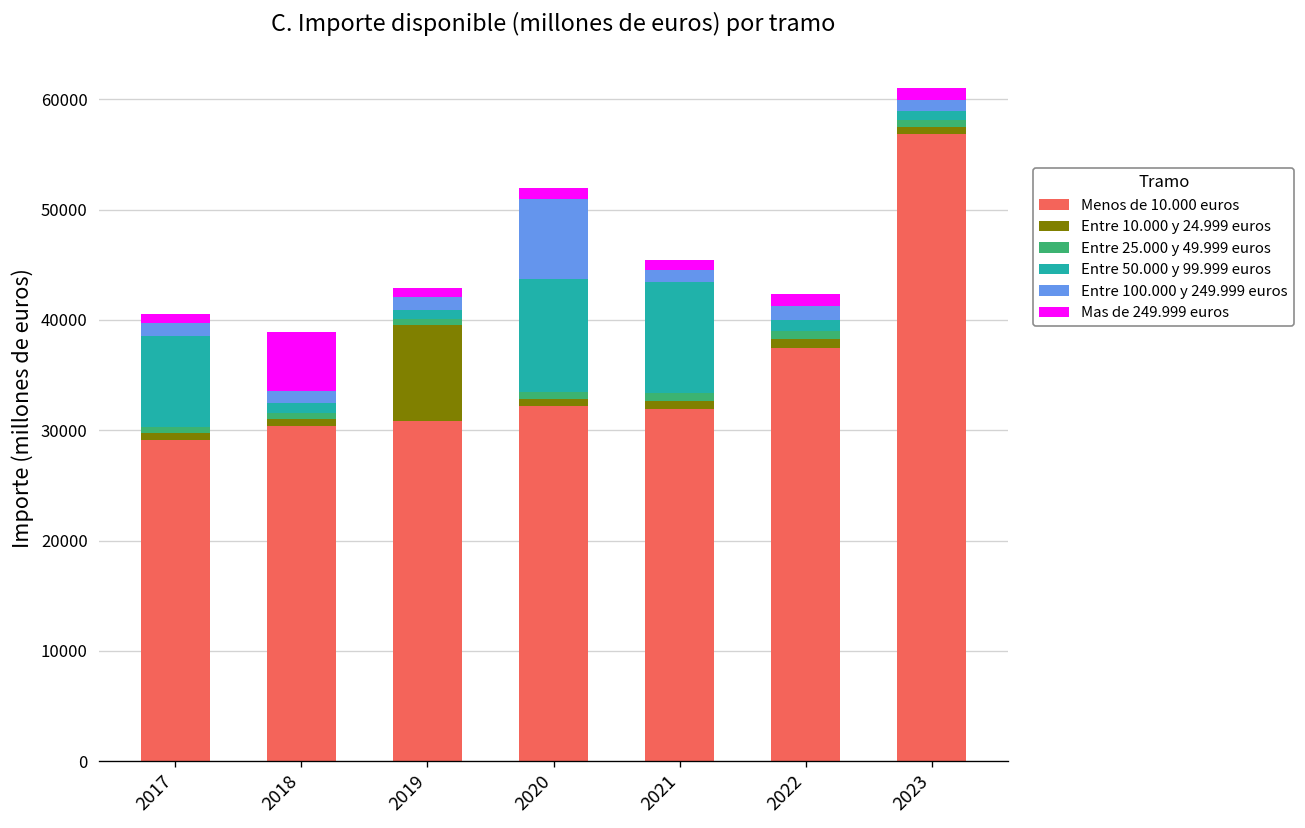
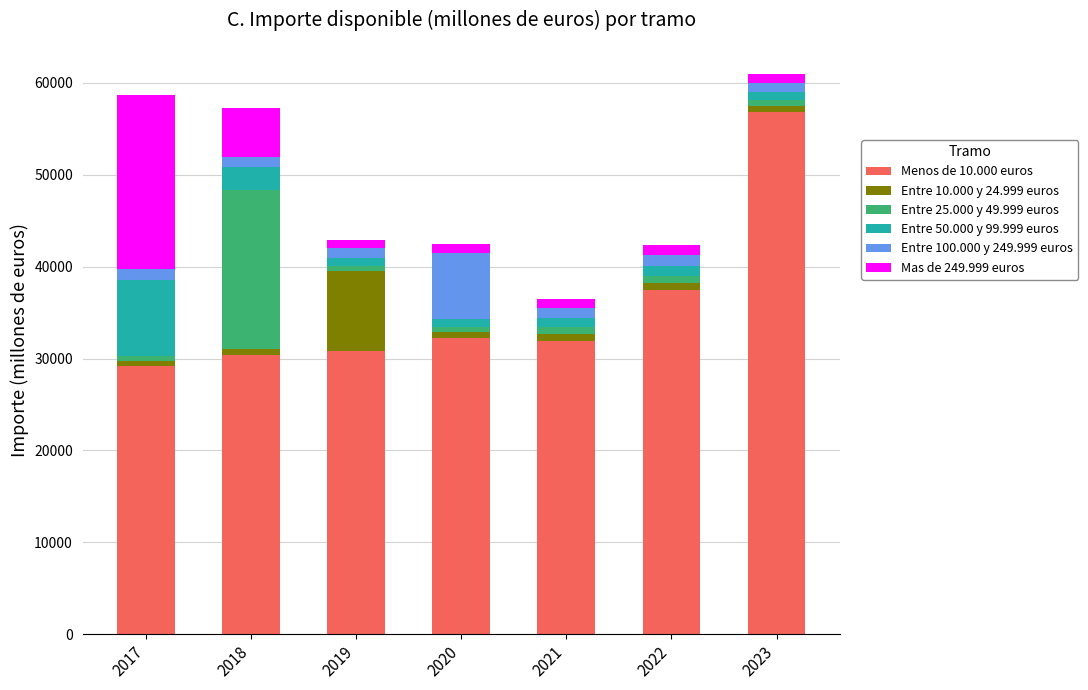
Mas de 249.999 euros, 2017: 1000 -> 19000
Entre 25.000 y 49.999 euros, 2018: 1000 -> 17000
Entre 50.000 y 99.999 euros, 2018: 1000 -> 2000
Entre 50.000 y 99.999 euros, 2020: 10000 -> 1000
Entre 50.000 y 99.999 euros, 2021: 10000 -> 1000
